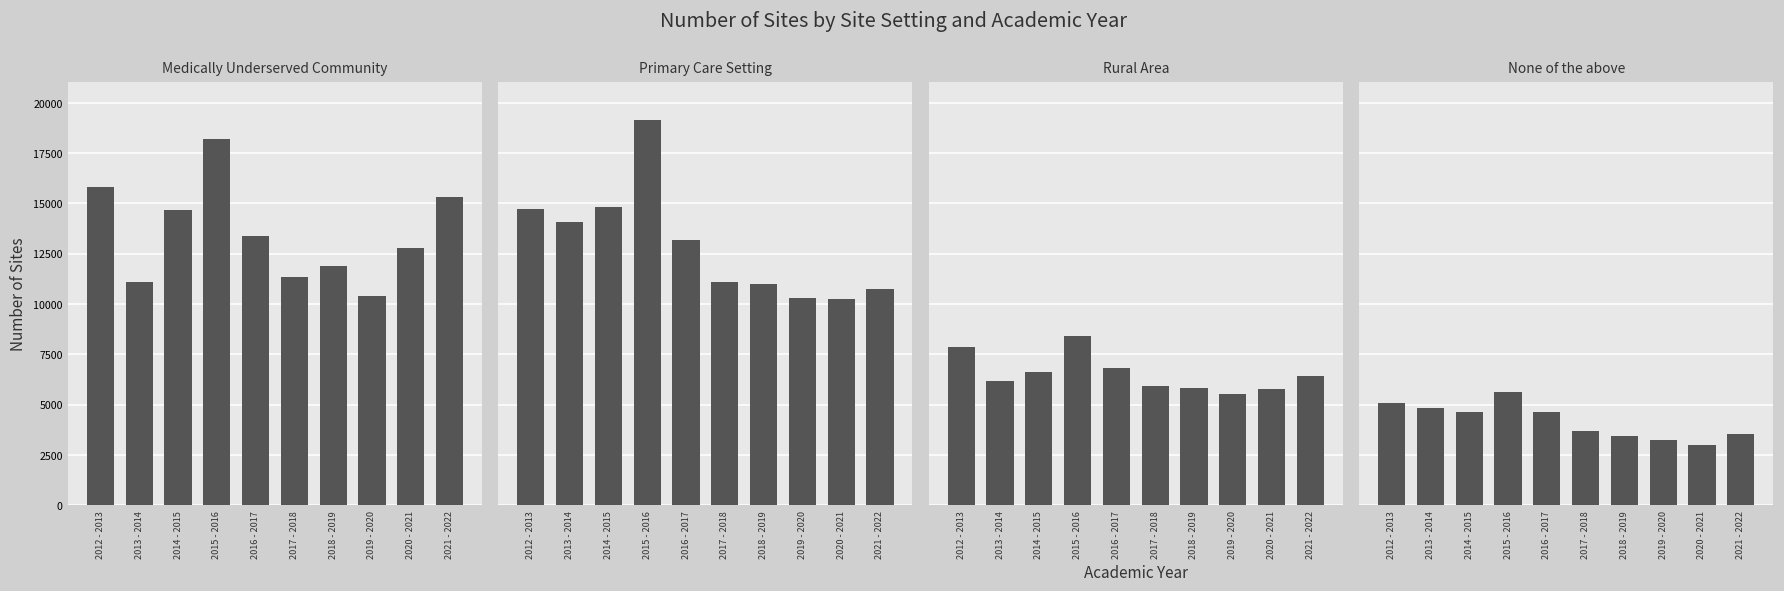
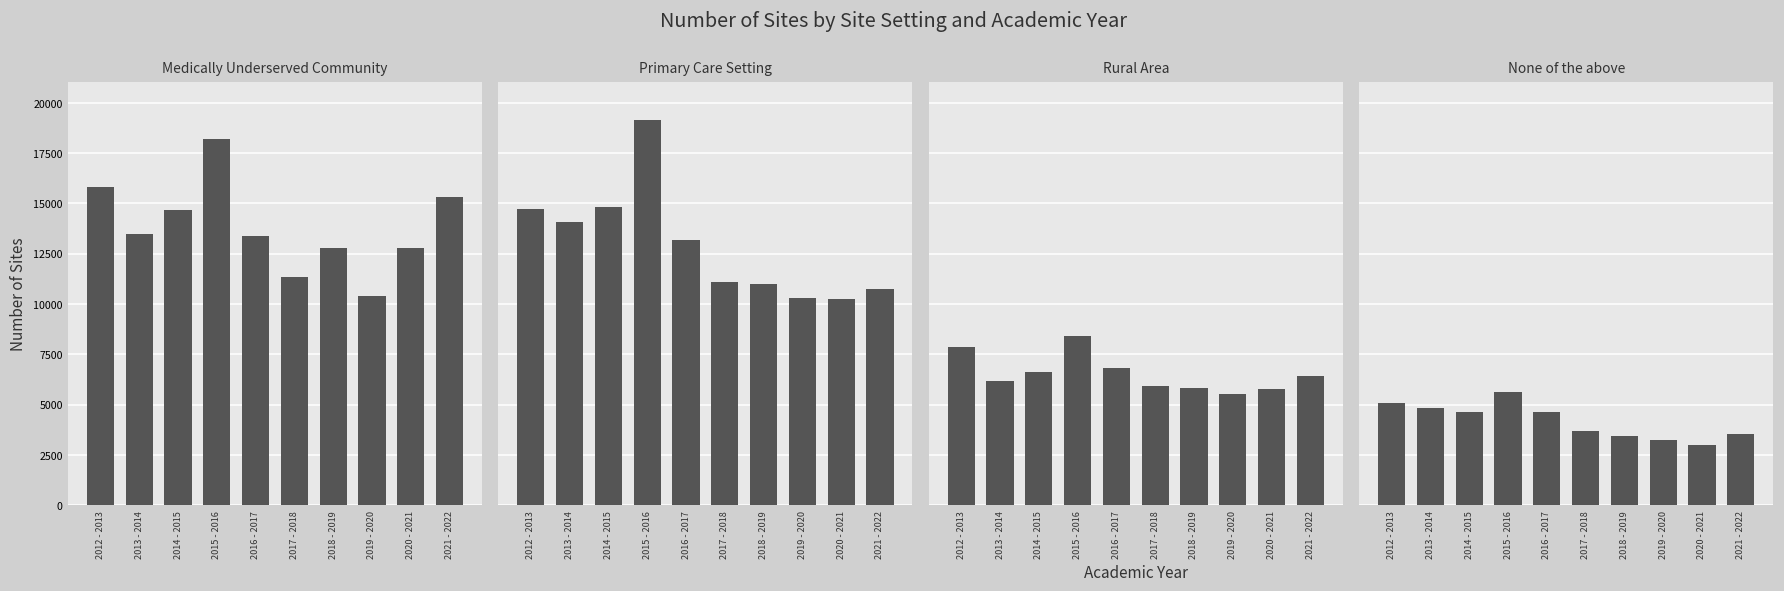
Medically Underserved Community, 2013 - 2014: 11100 -> 13500
Medically Underserved Community, 2018 - 2019: 11900 -> 12800
